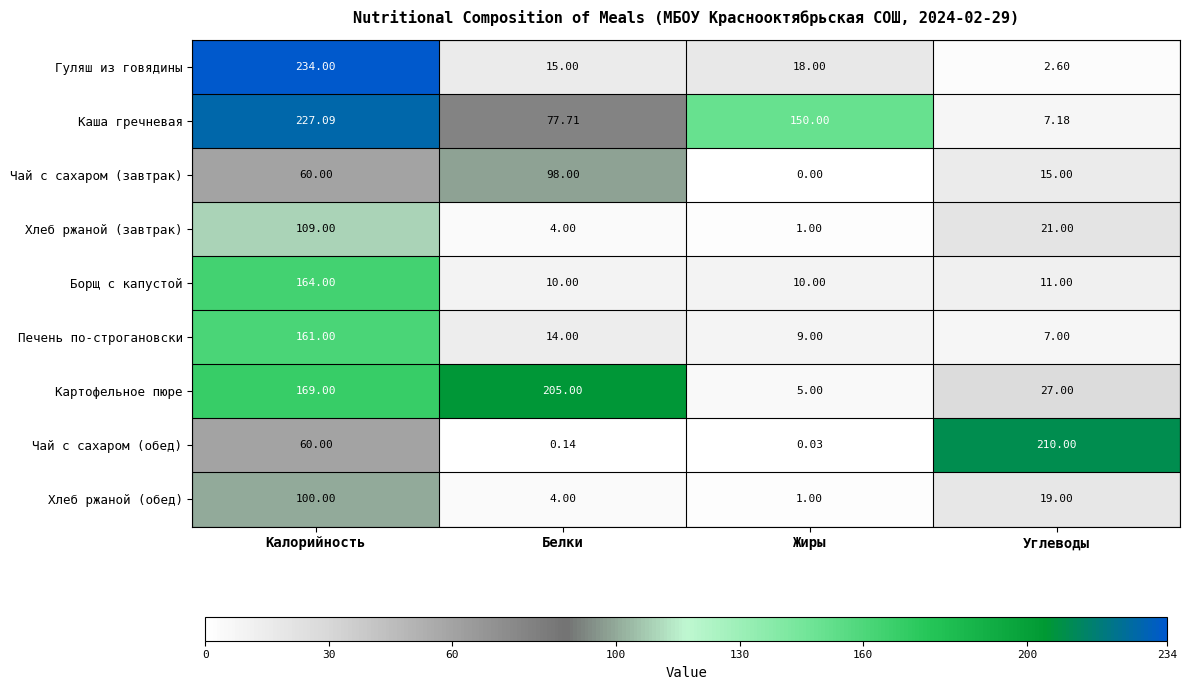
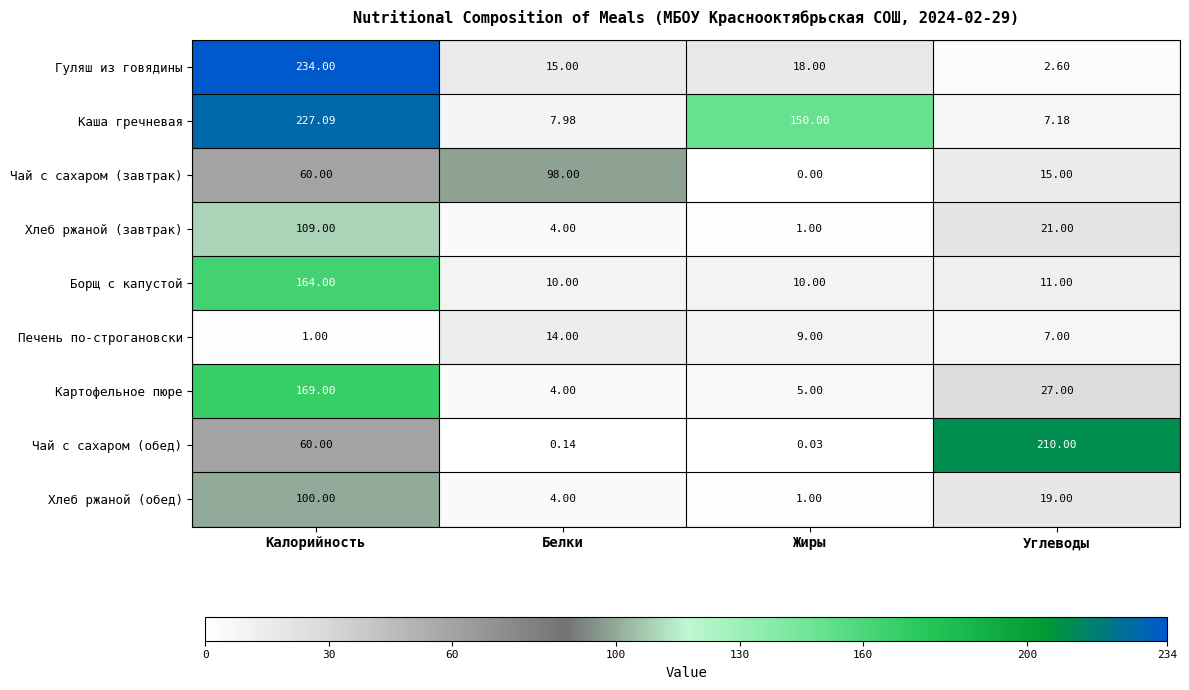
Каша гречневая, Белки: 77.71 -> 7.98
Печень по-строгановски, Калорийность: 161.00 -> 1.00
Картофельное пюре, Белки: 205.00 -> 4.00
